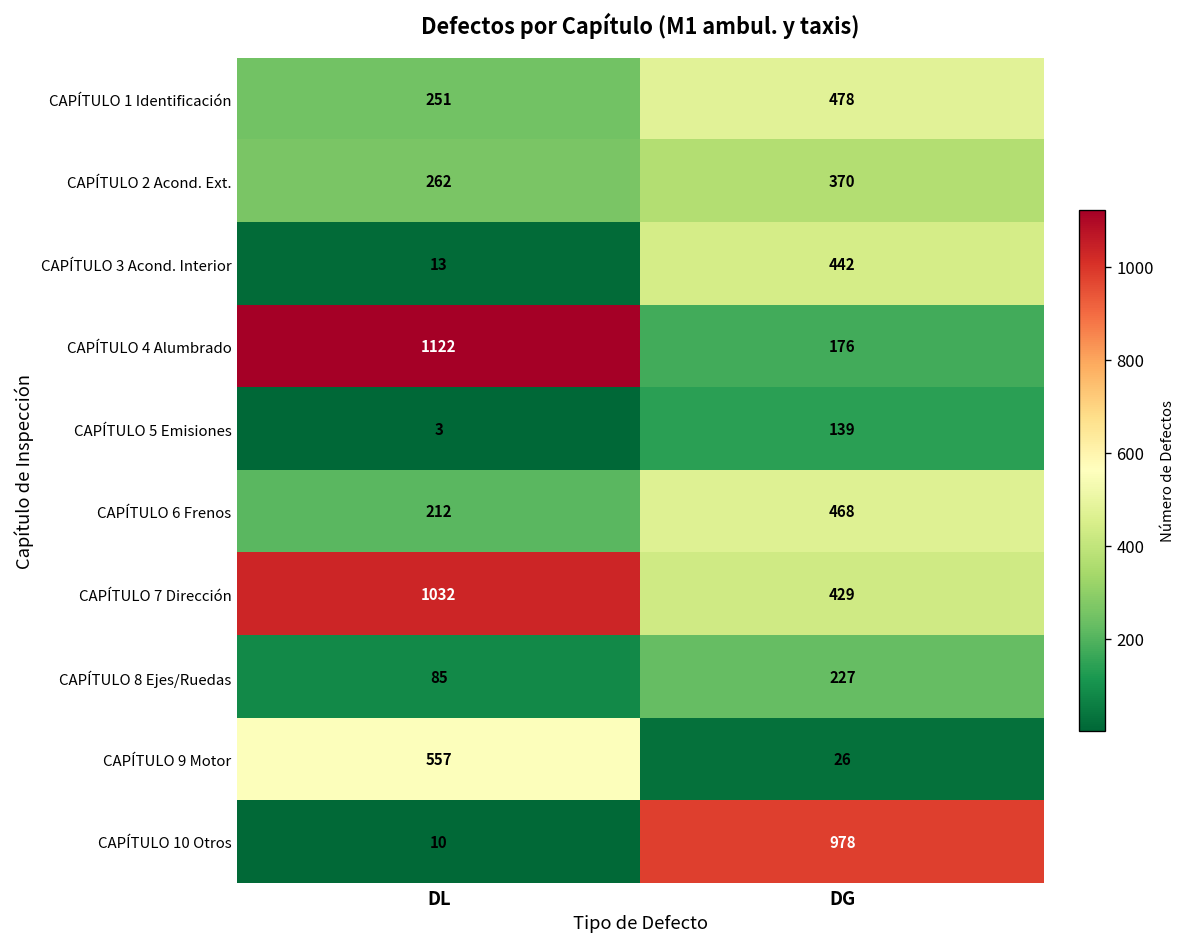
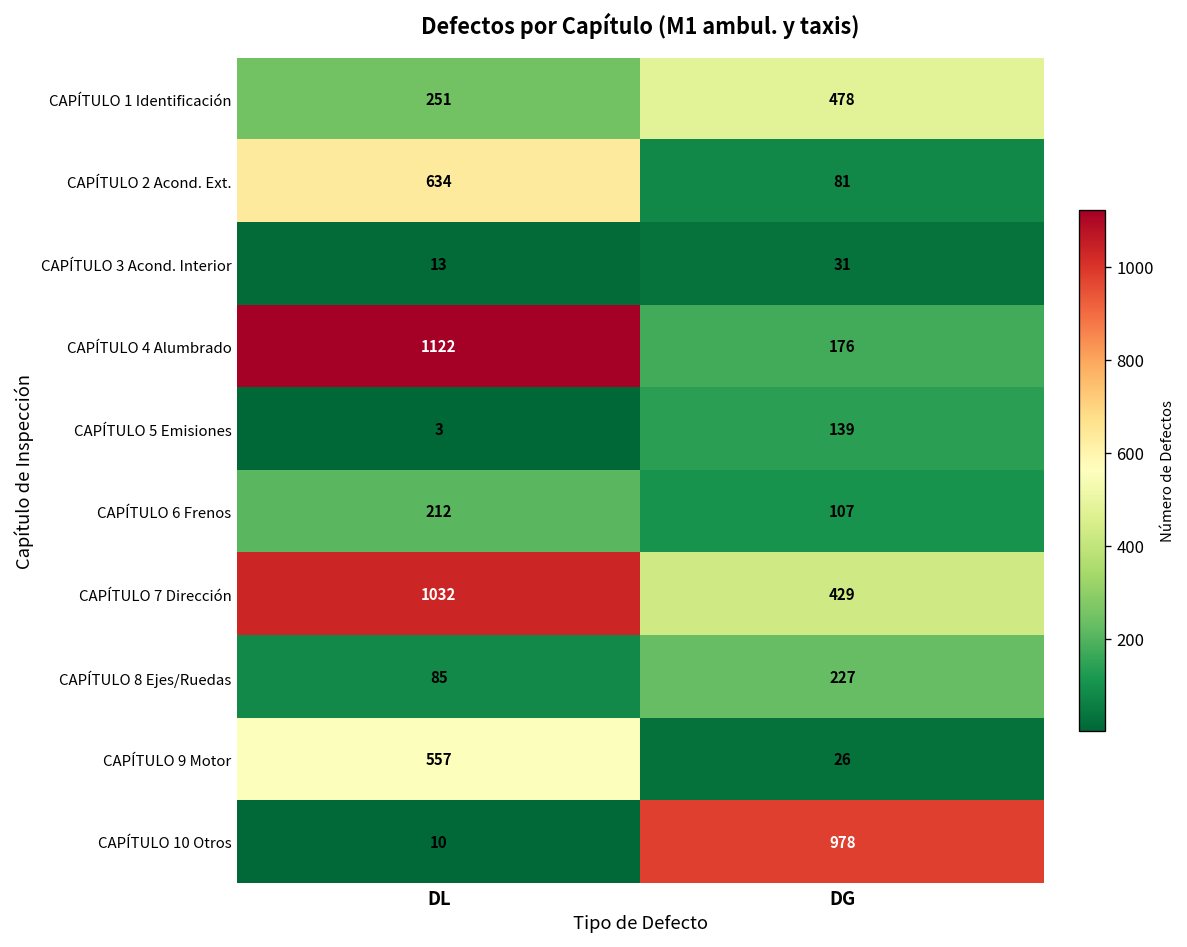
CAPÍTULO 2 Acond. Ext., DL: 262 -> 634
CAPÍTULO 2 Acond. Ext., DG: 370 -> 81
CAPÍTULO 3 Acond. Interior, DG: 442 -> 31
CAPÍTULO 6 Frenos, DG: 468 -> 107
